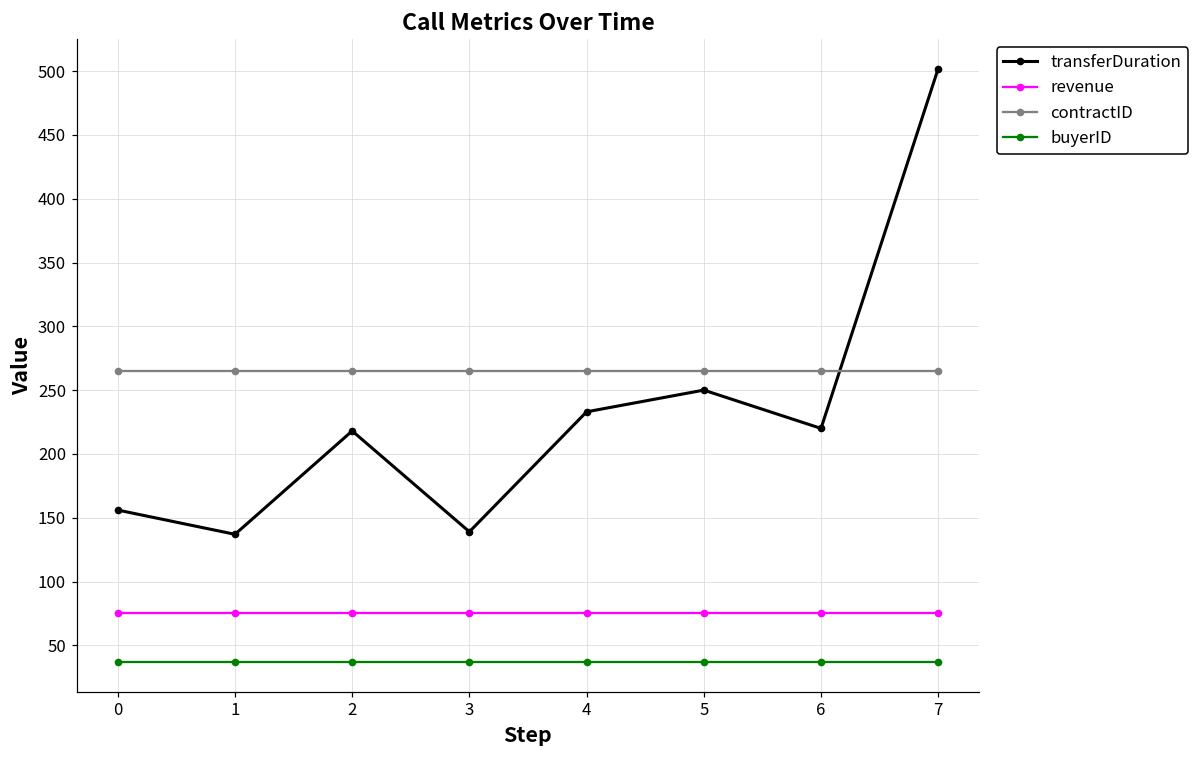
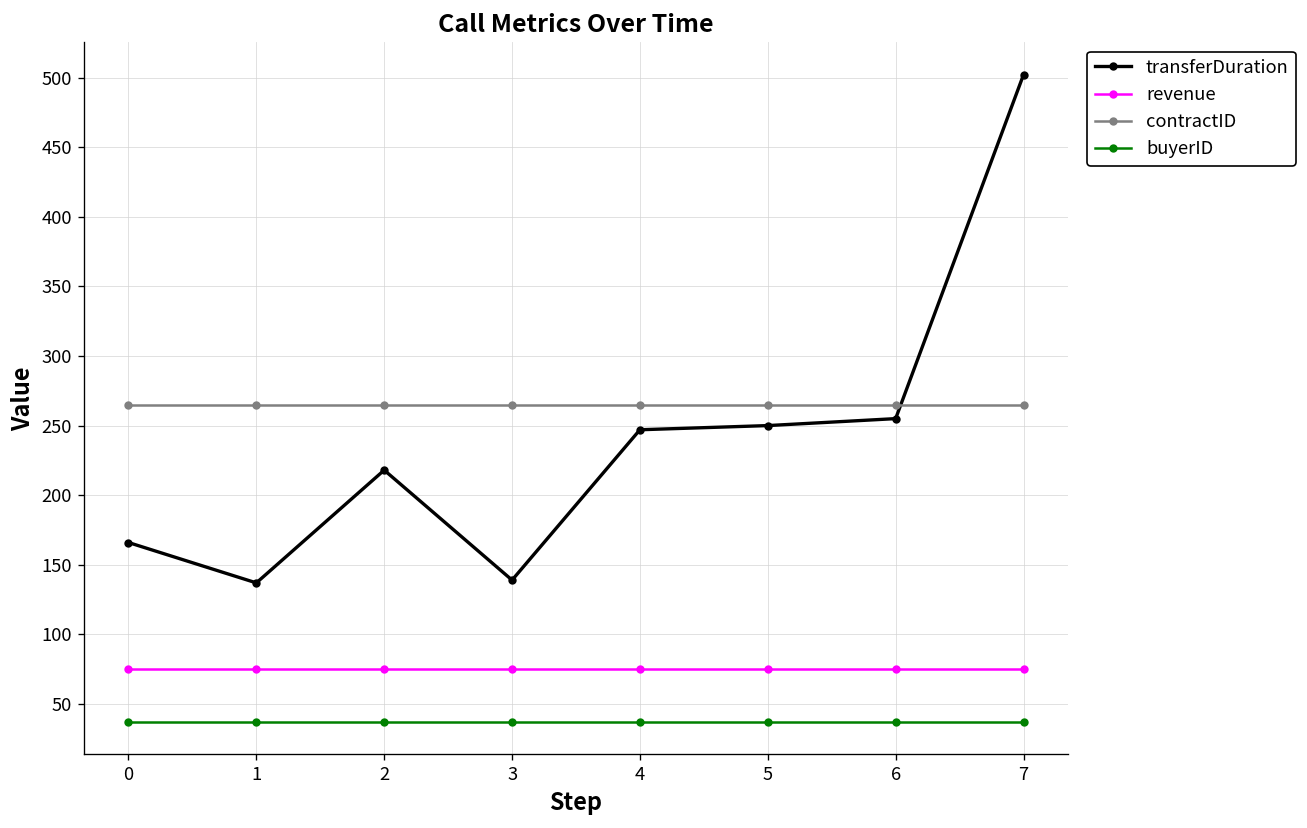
transferDuration, 0: 156 -> 166
transferDuration, 4: 233 -> 247
transferDuration, 6: 220 -> 255
